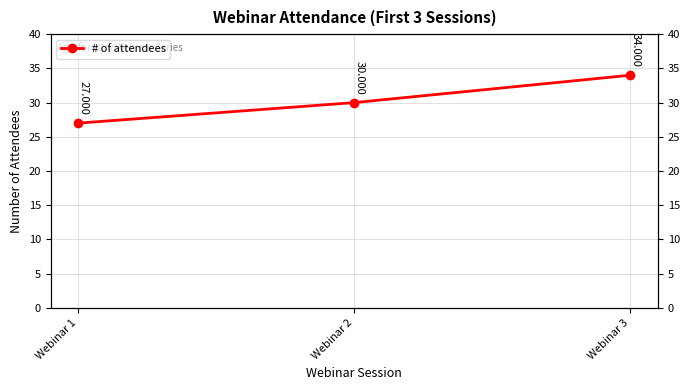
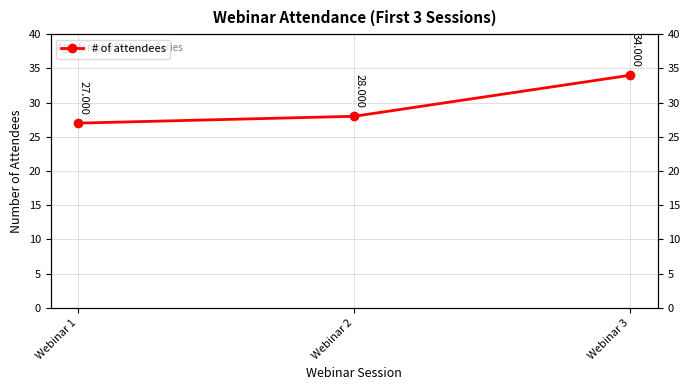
Webinar 2: 30.000 -> 28.000
